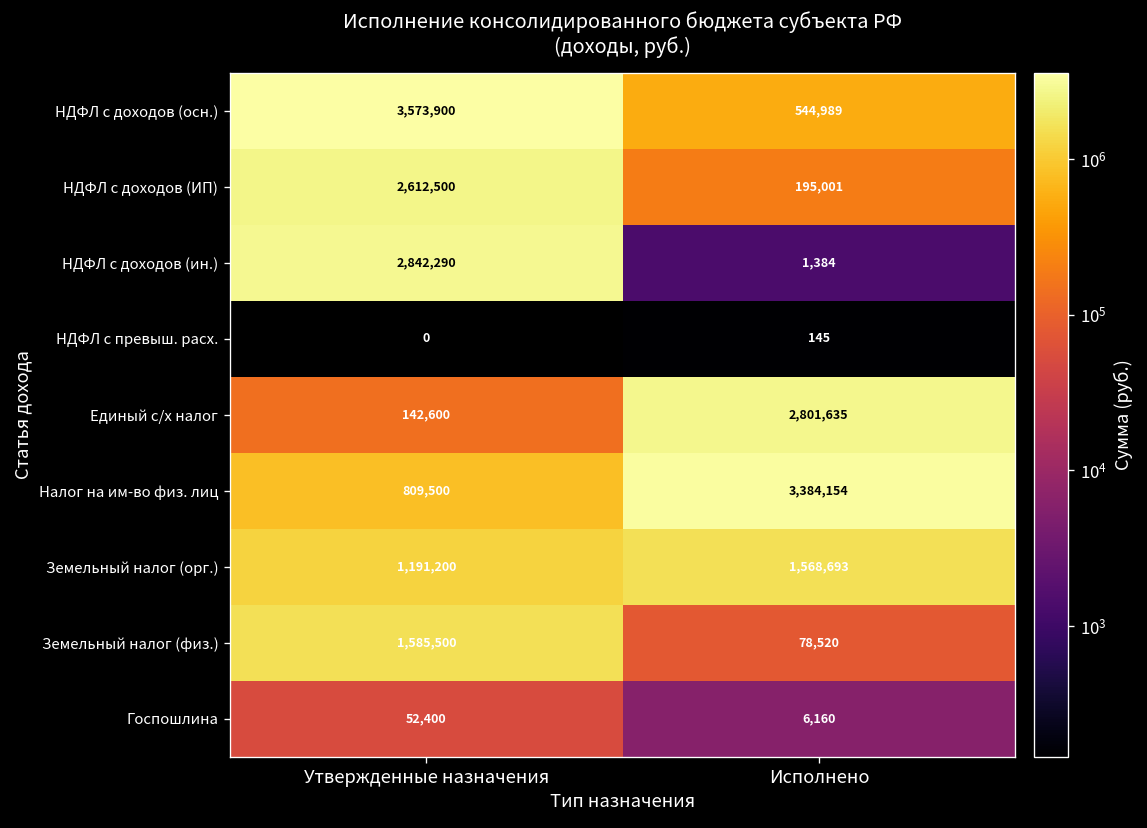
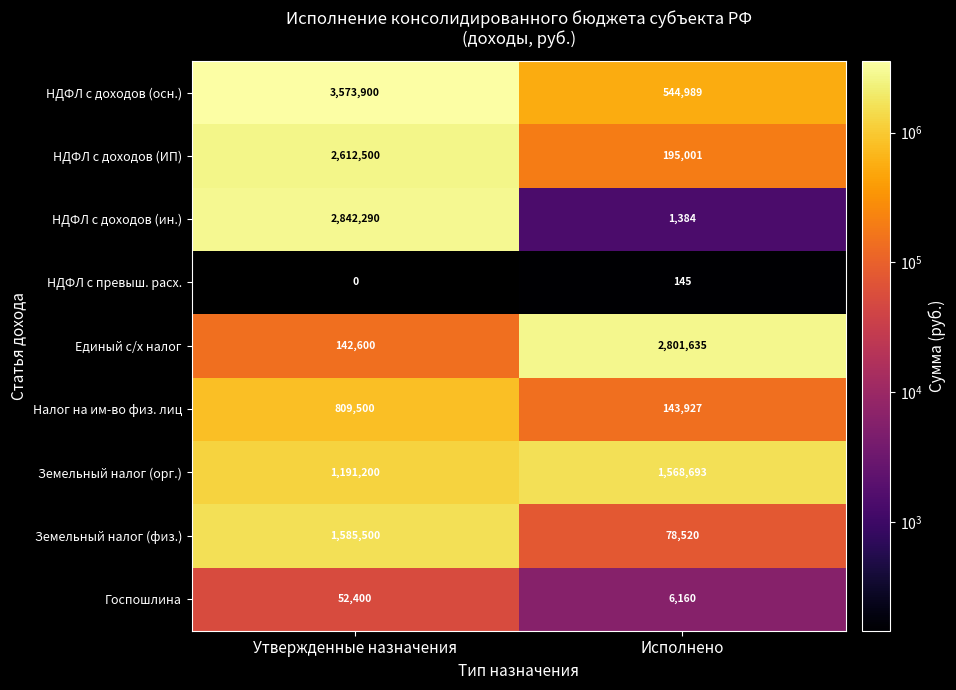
Налог на им-во физ. лиц, Исполнено: 3,384,154 -> 143,927
